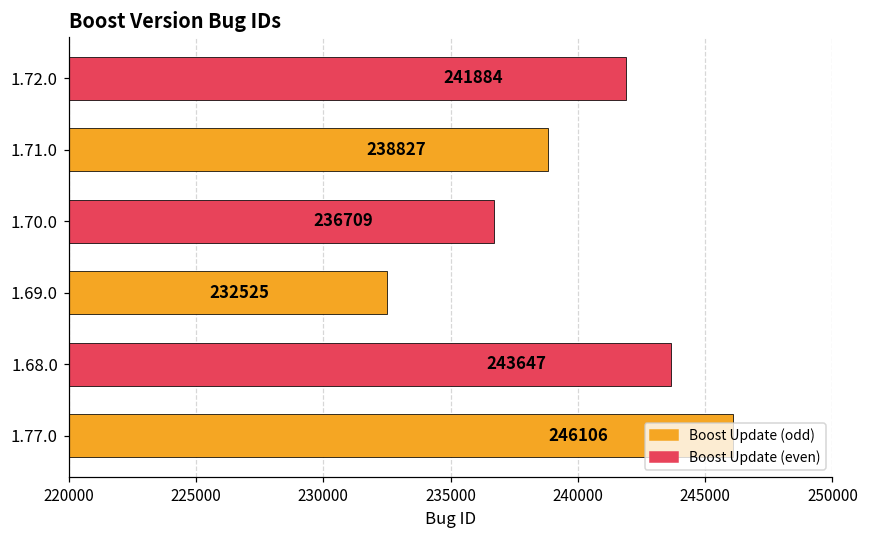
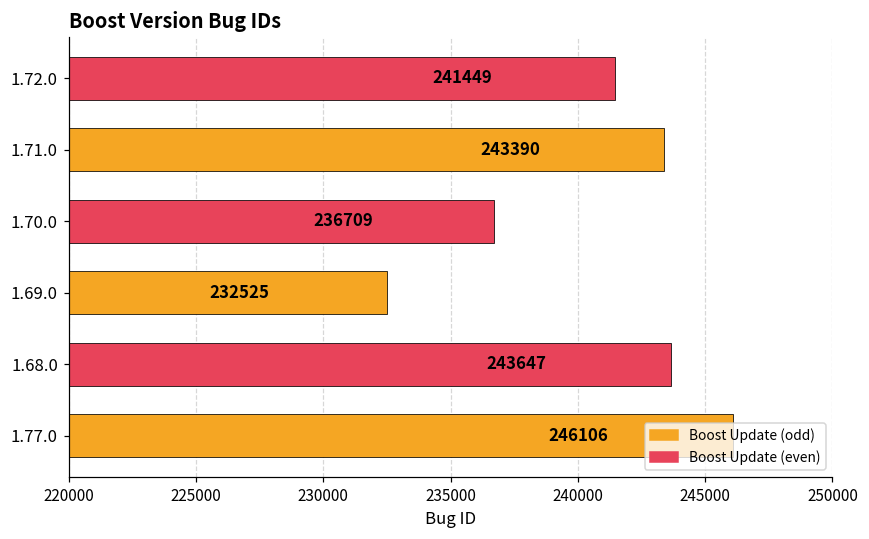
1.72.0: 241884 -> 241449
1.71.0: 238827 -> 243390
